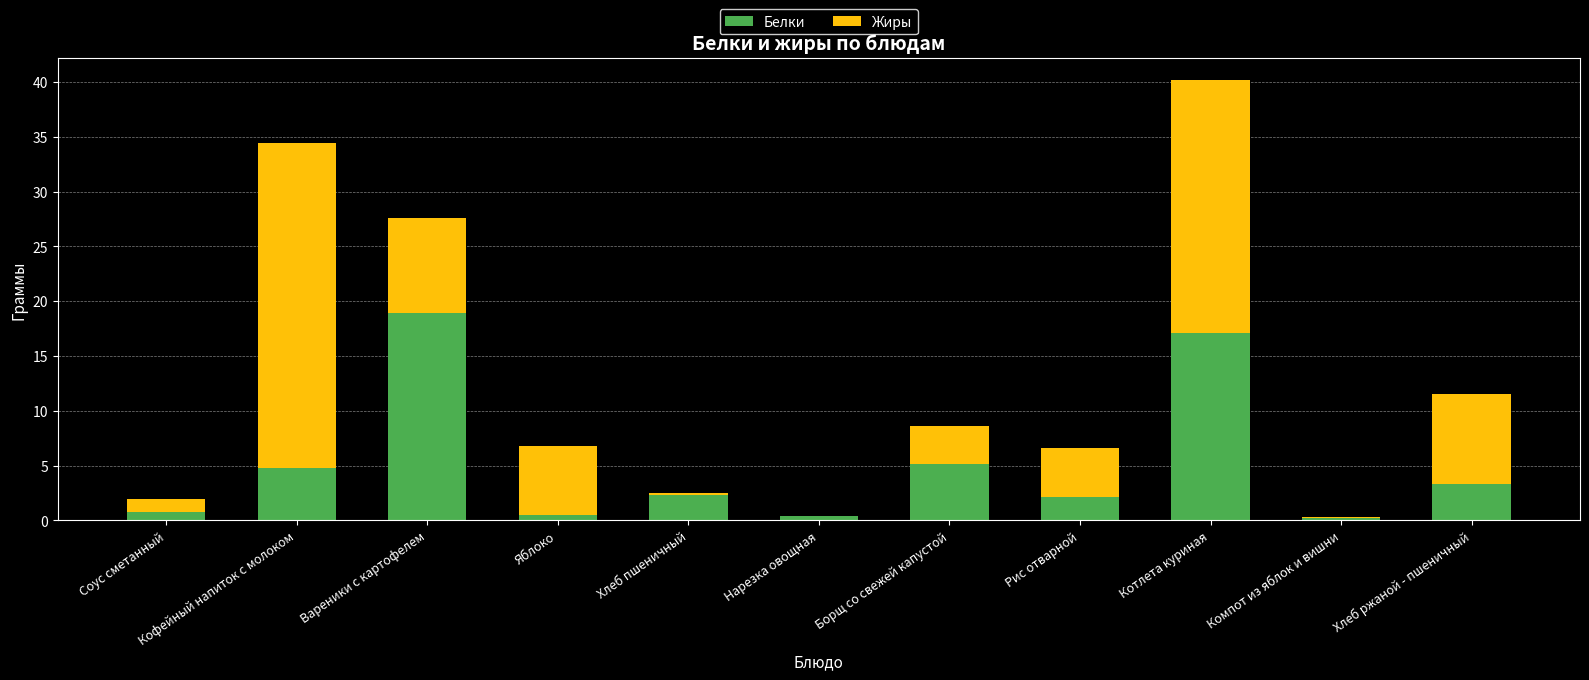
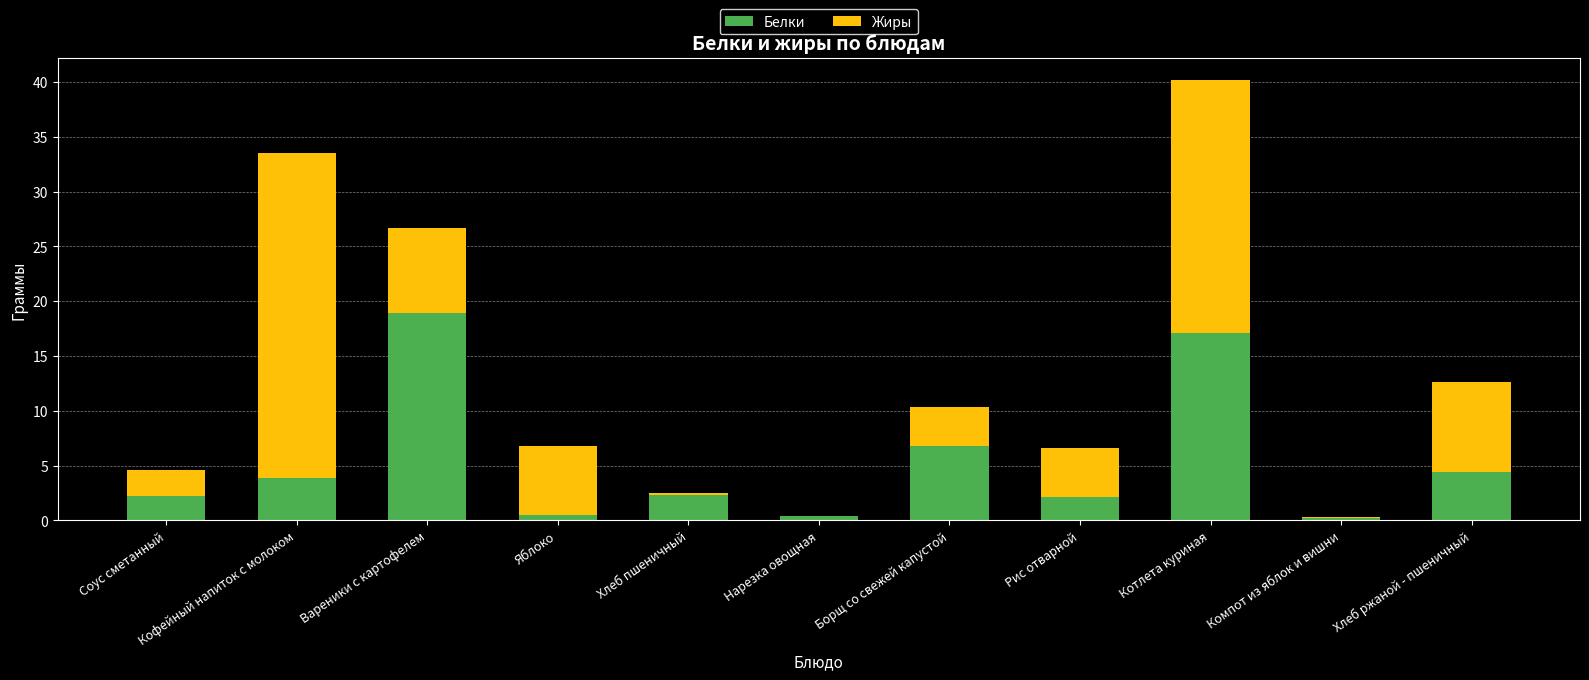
Белки, Соус сметанный: 0.8 -> 2.2
Жиры, Соус сметанный: 1.1 -> 2.4
Белки, Кофейный напиток с молоком: 4.8 -> 3.9
Жиры, Вареники с картофелем: 8.7 -> 7.8
Белки, Борщ со свежей капустой: 5.1 -> 6.8
Белки, Хлеб ржаной - пшеничный: 3.3 -> 4.4
